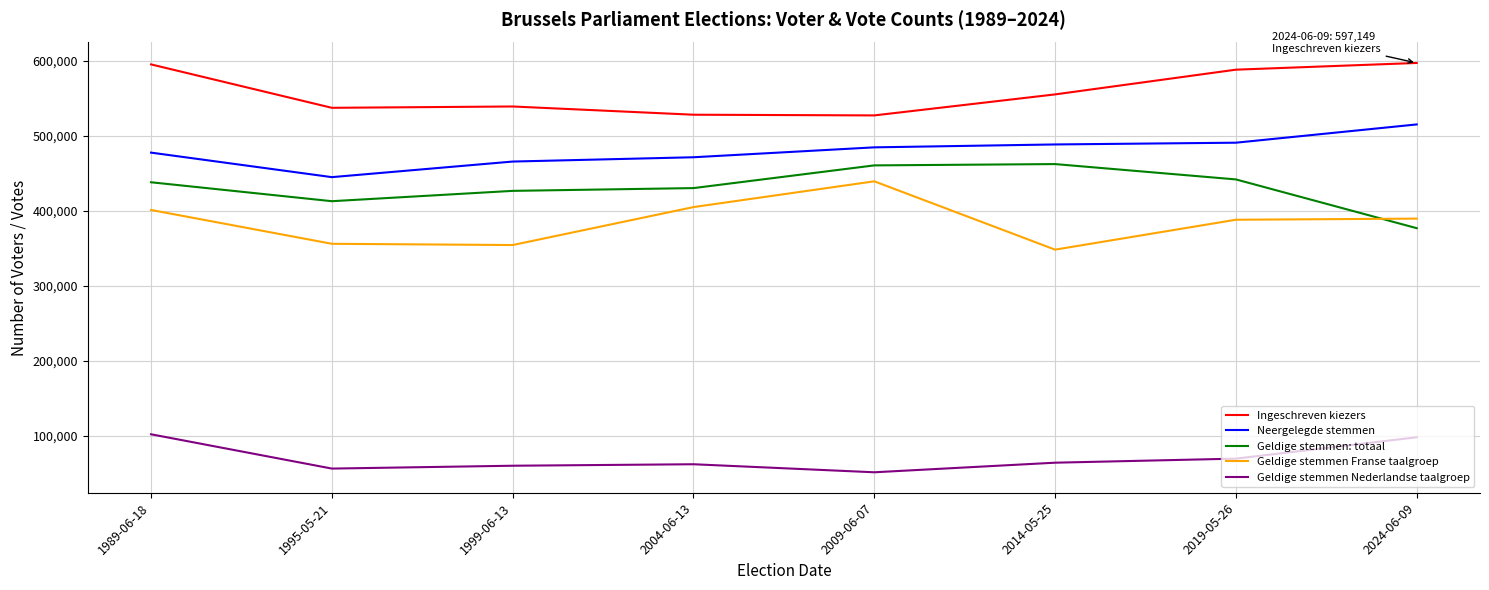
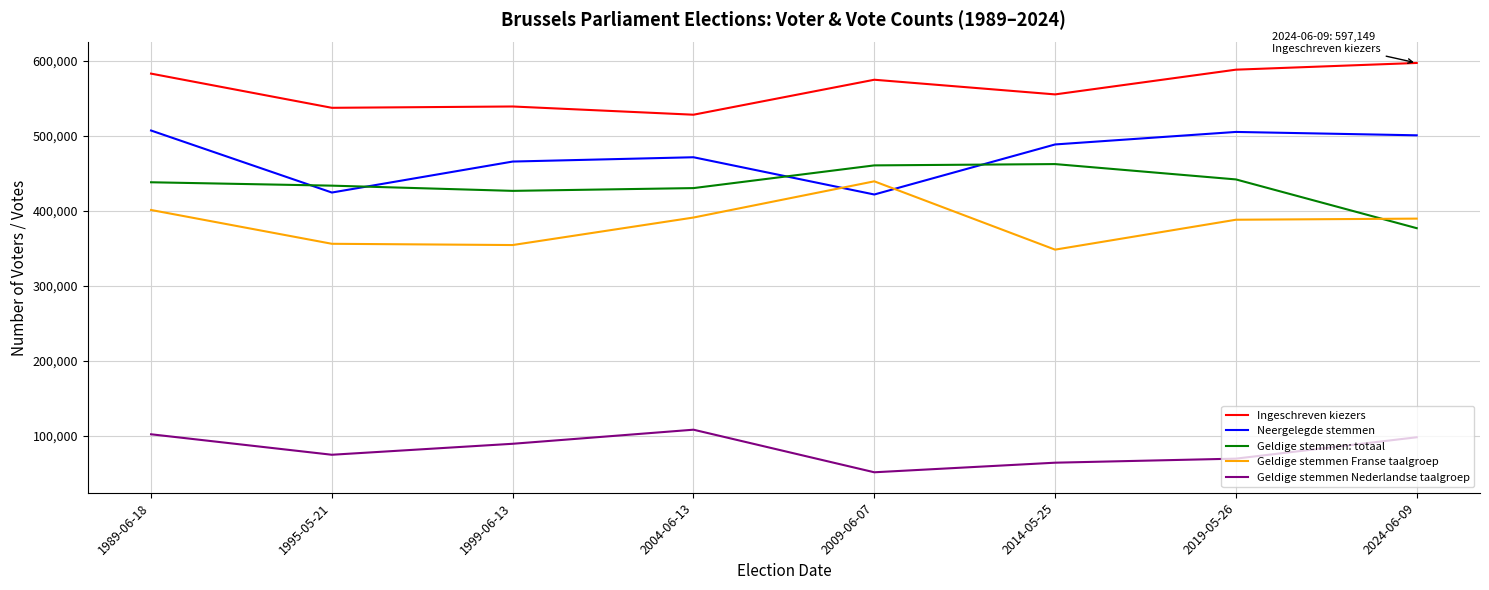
Ingeschreven kiezers, 1989-06-18: 600,000 -> 580,000
Neergelegde stemmen, 1989-06-18: 480,000 -> 510,000
Neergelegde stemmen, 1995-05-21: 450,000 -> 420,000
Geldige stemmen: totaal, 1995-05-21: 410,000 -> 430,000
Geldige stemmen Nederlandse taalgroep, 1995-05-21: 60,000 -> 80,000
Geldige stemmen Nederlandse taalgroep, 1999-06-13: 60,000 -> 90,000
Geldige stemmen Franse taalgroep, 2004-06-13: 410,000 -> 390,000
Geldige stemmen Nederlandse taalgroep, 2004-06-13: 60,000 -> 110,000
Ingeschreven kiezers, 2009-06-07: 530,000 -> 570,000
Neergelegde stemmen, 2009-06-07: 480,000 -> 420,000
Neergelegde stemmen, 2019-05-26: 490,000 -> 510,000
Neergelegde stemmen, 2024-06-09: 520,000 -> 500,000
